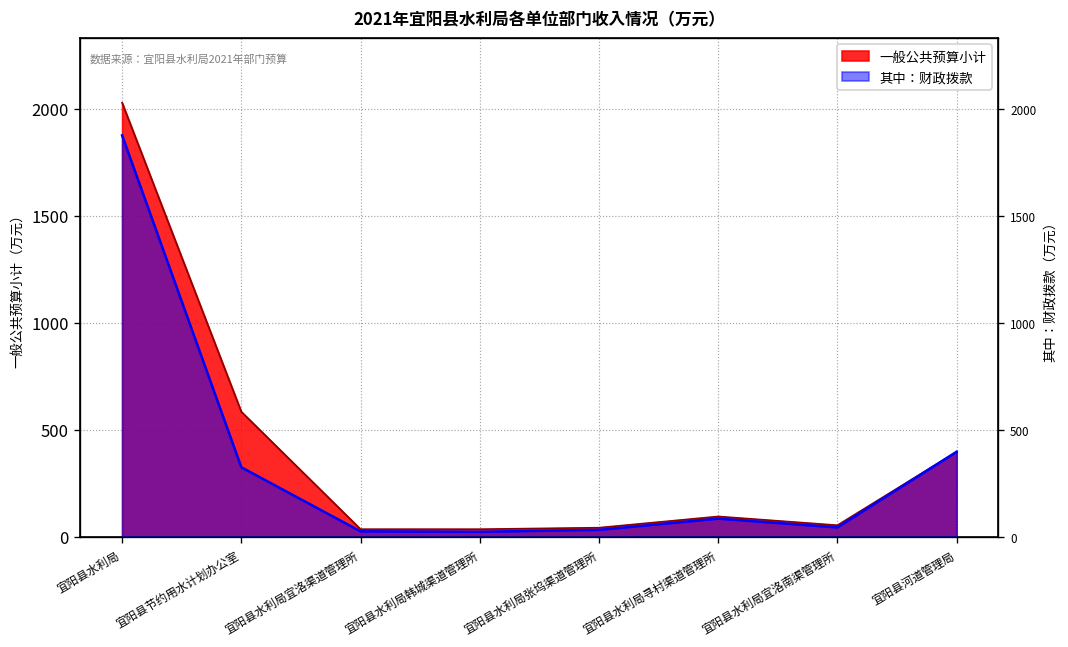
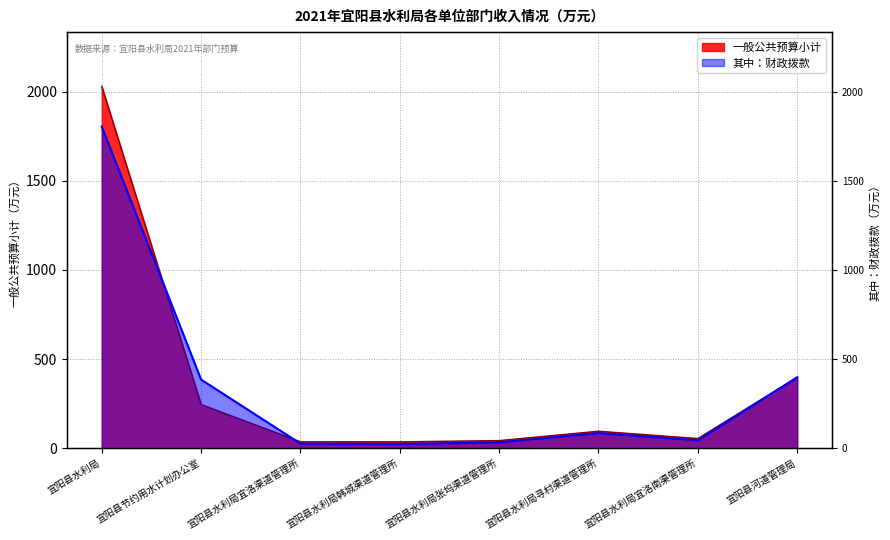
其中：财政拨款, 宜阳县水利局: 1880 -> 1800
一般公共预算小计, 宜阳县节约用水计划办公室: 590 -> 250
其中：财政拨款, 宜阳县节约用水计划办公室: 330 -> 390
